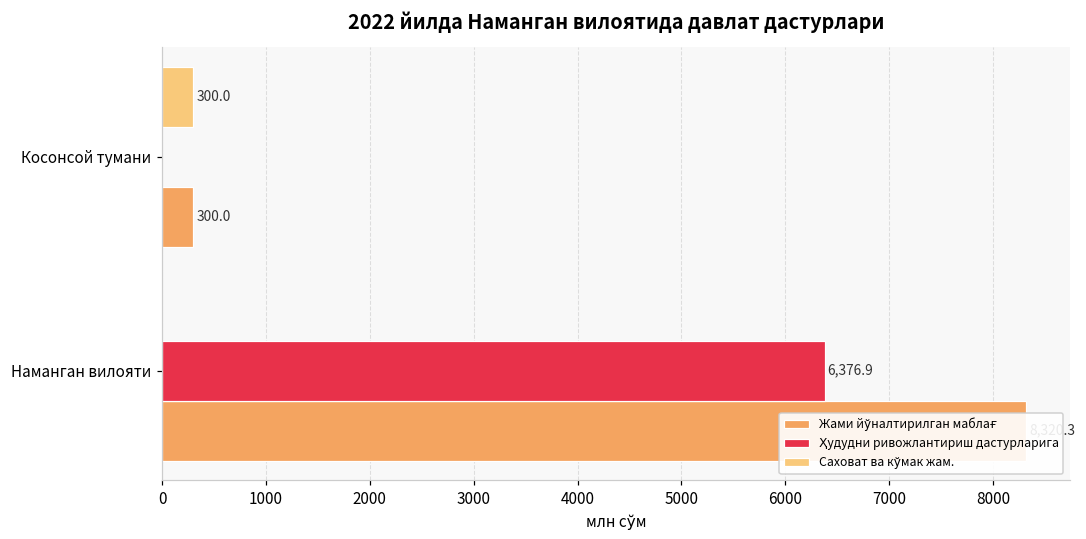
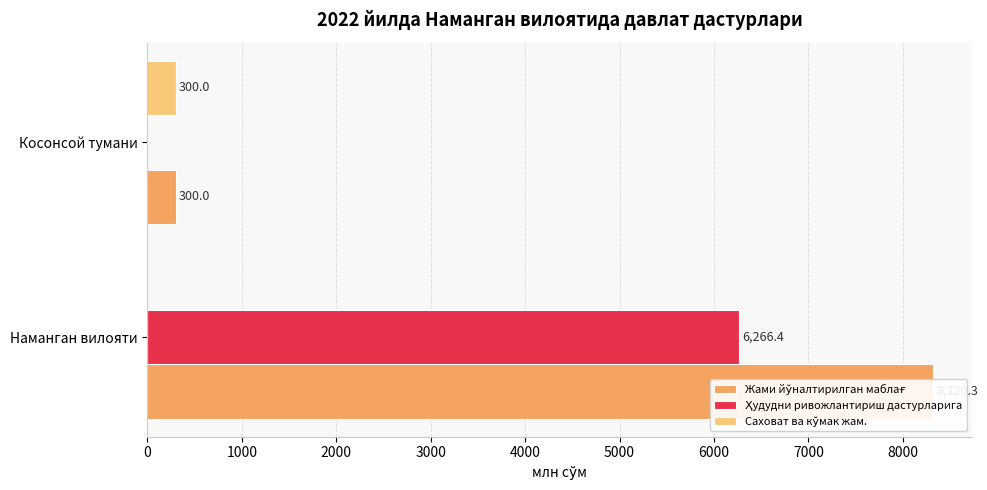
Ҳудудни ривожлантириш дастурларига, Наманган вилояти: 6,376.9 -> 6,266.4
